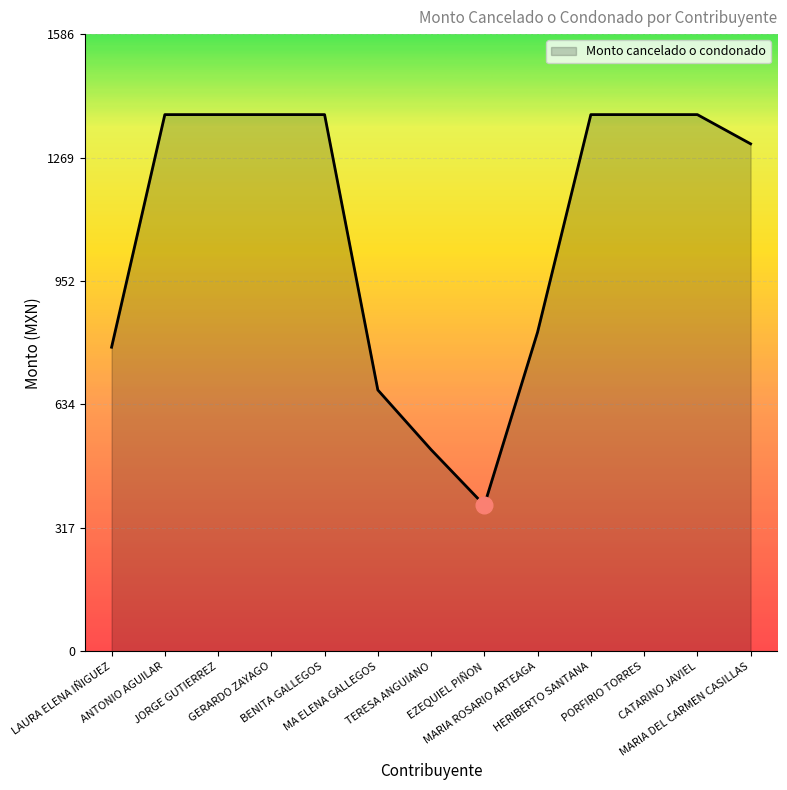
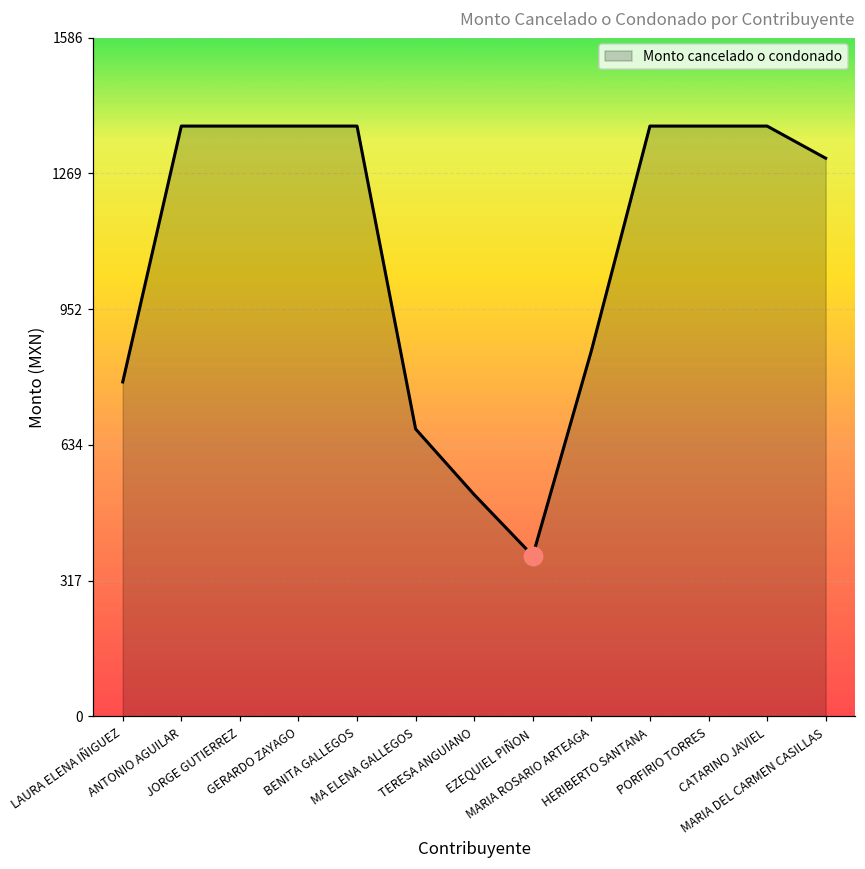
Monto cancelado o condonado, MARIA ROSARIO ARTEAGA: 820 -> 850
